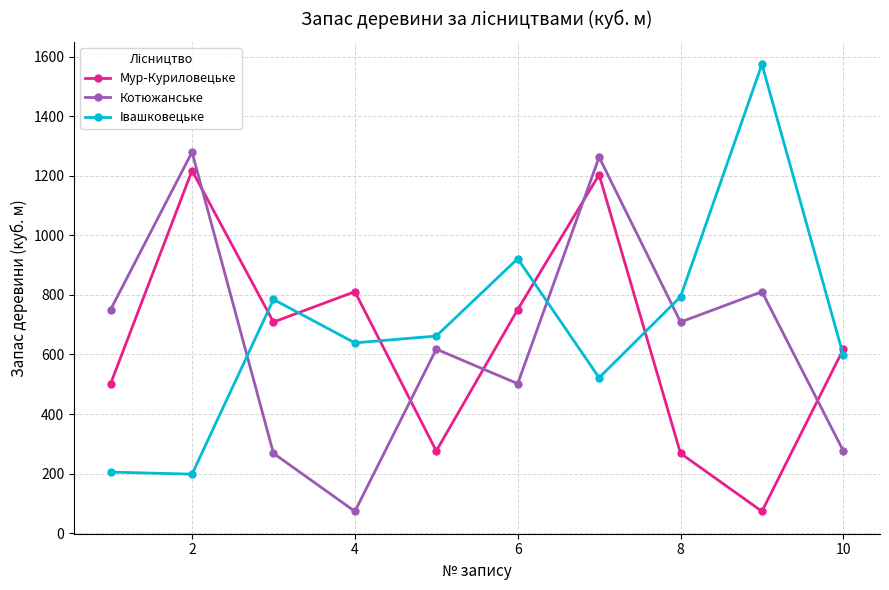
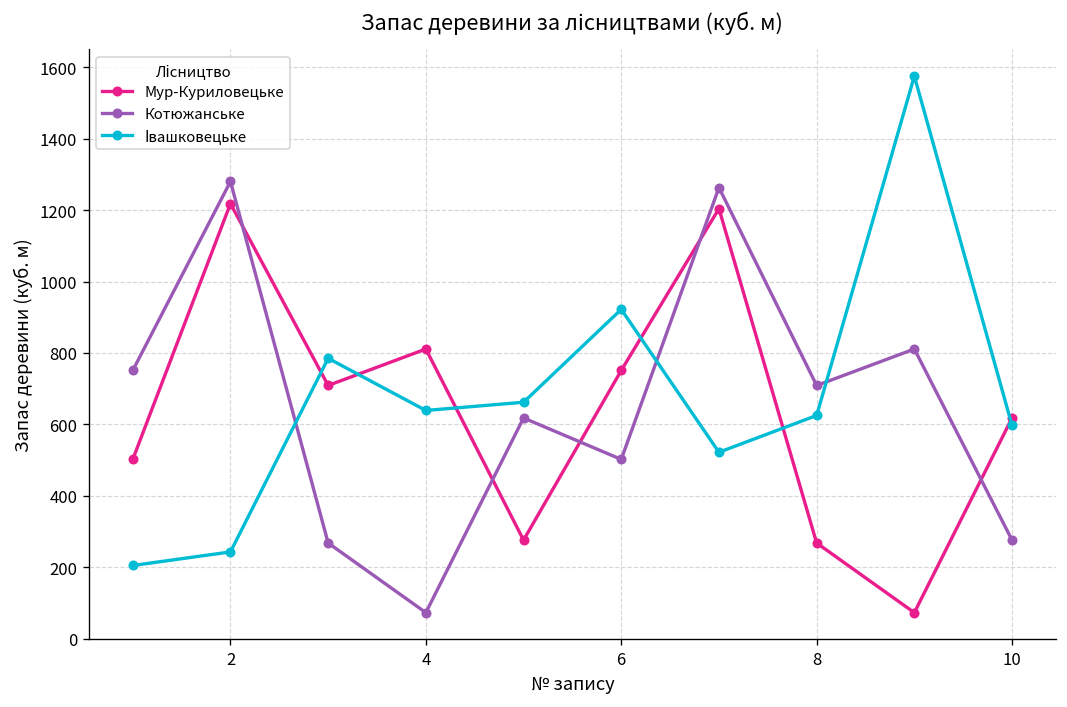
Івашковецьке, 2: 200 -> 240
Івашковецьке, 8: 790 -> 630
